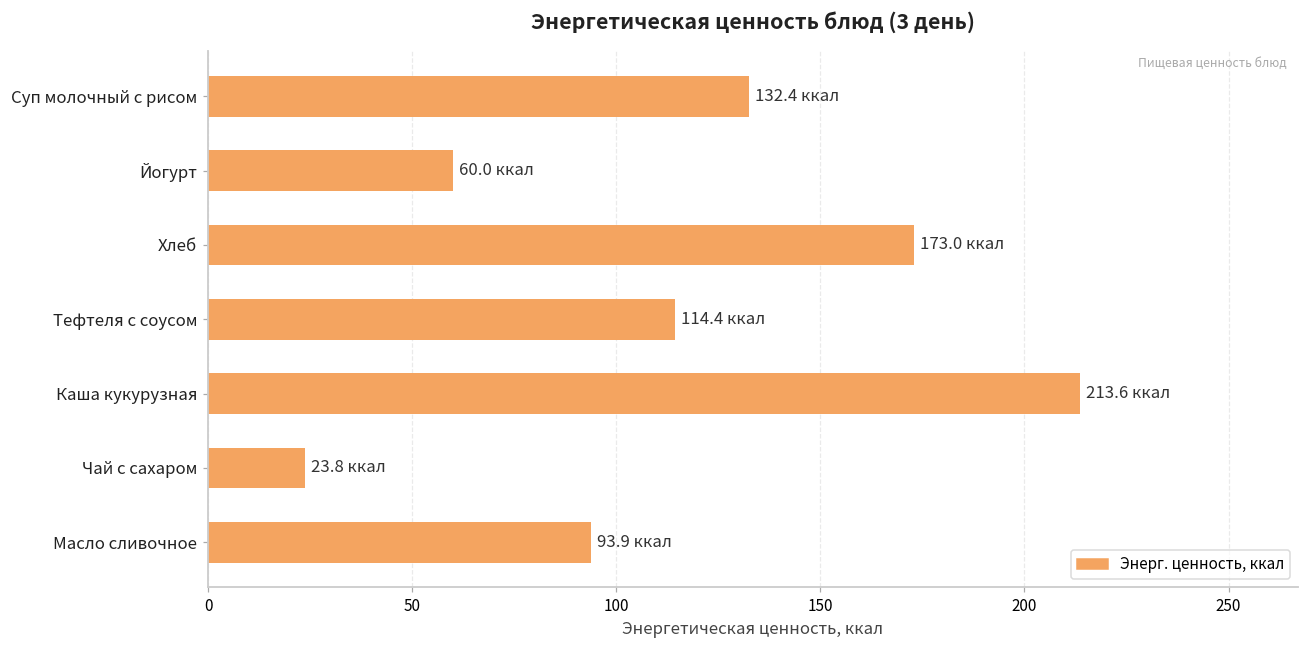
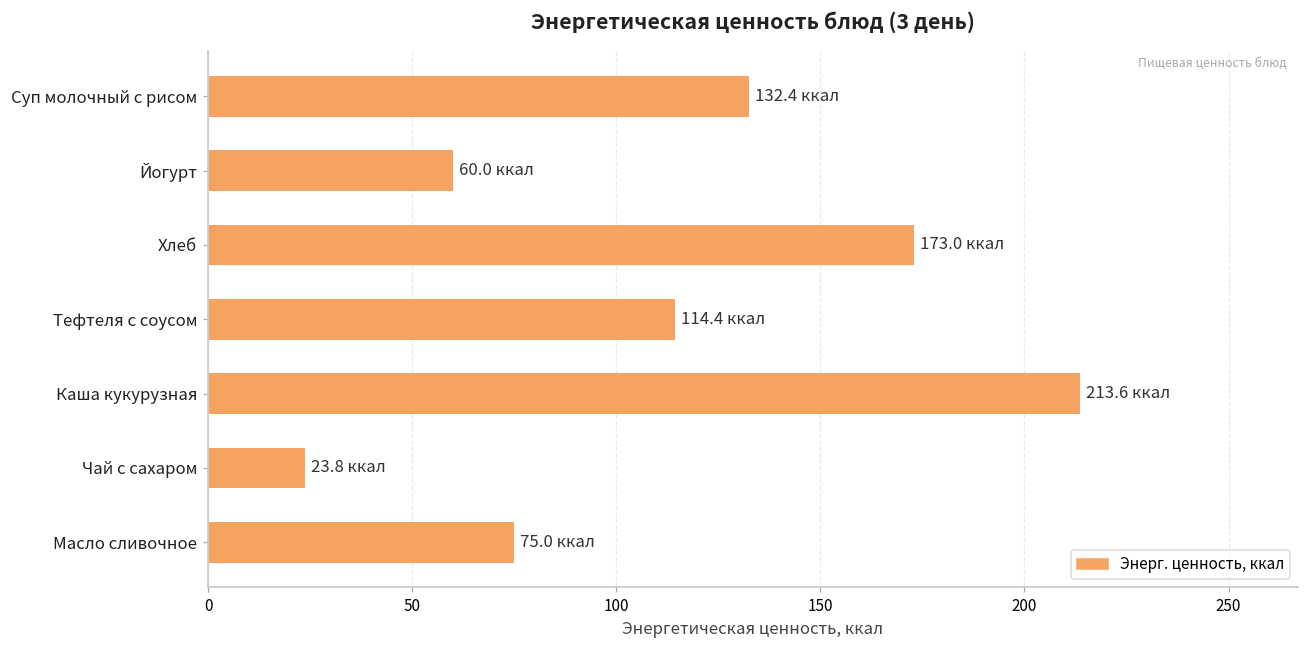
Масло сливочное: 93.9 -> 75.0
